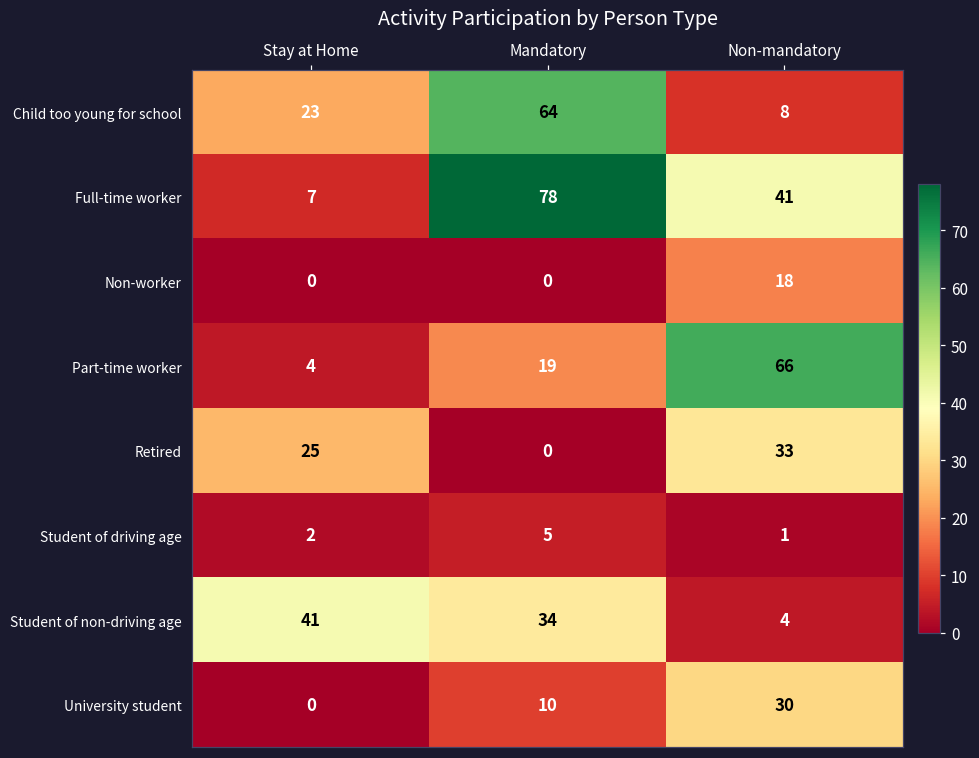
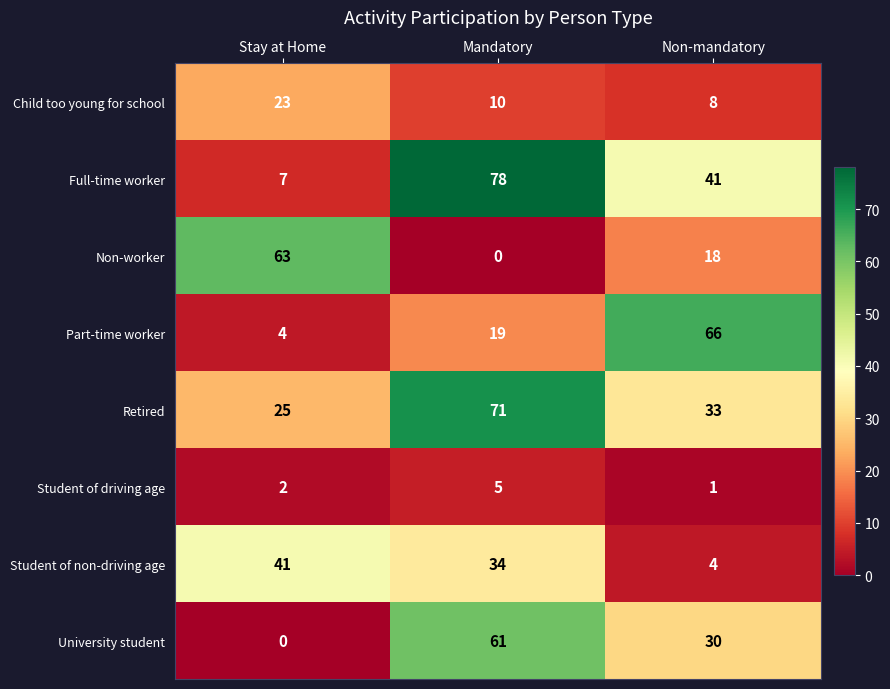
Child too young for school, Mandatory: 64 -> 10
Non-worker, Stay at Home: 0 -> 63
Retired, Mandatory: 0 -> 71
University student, Mandatory: 10 -> 61
